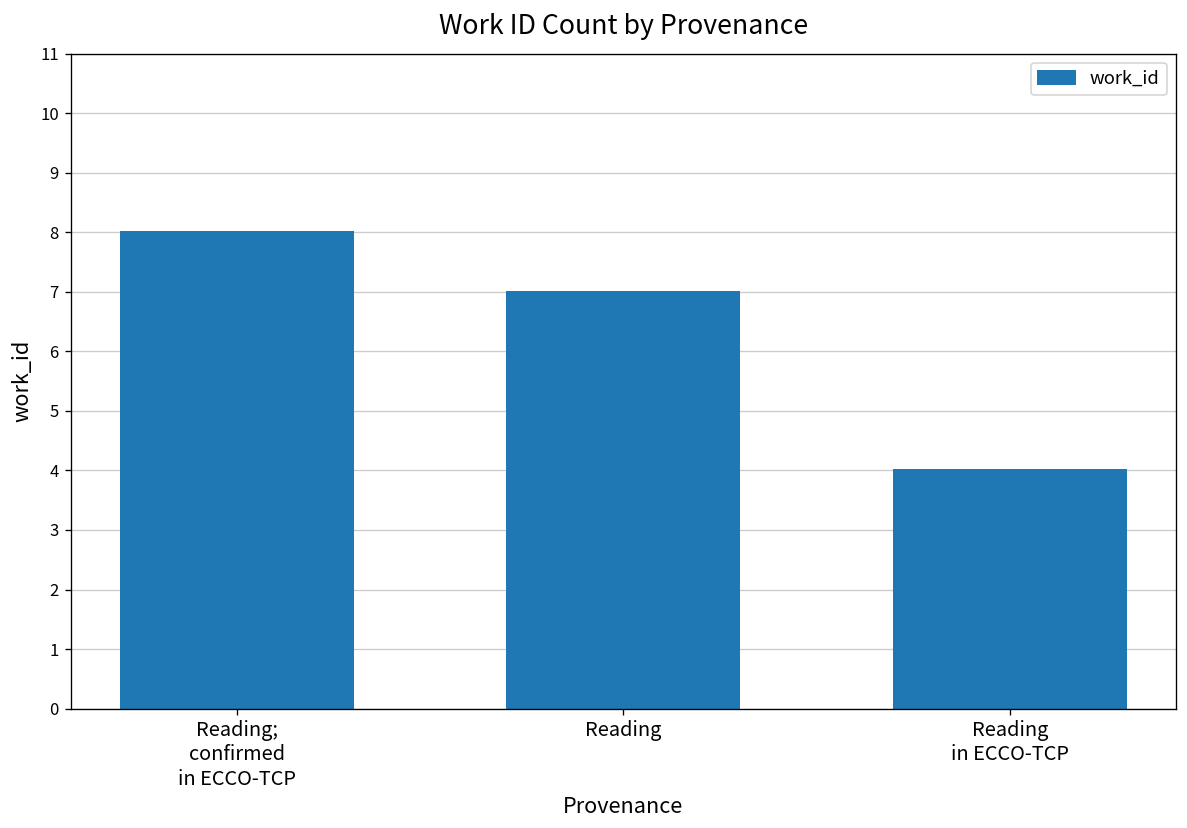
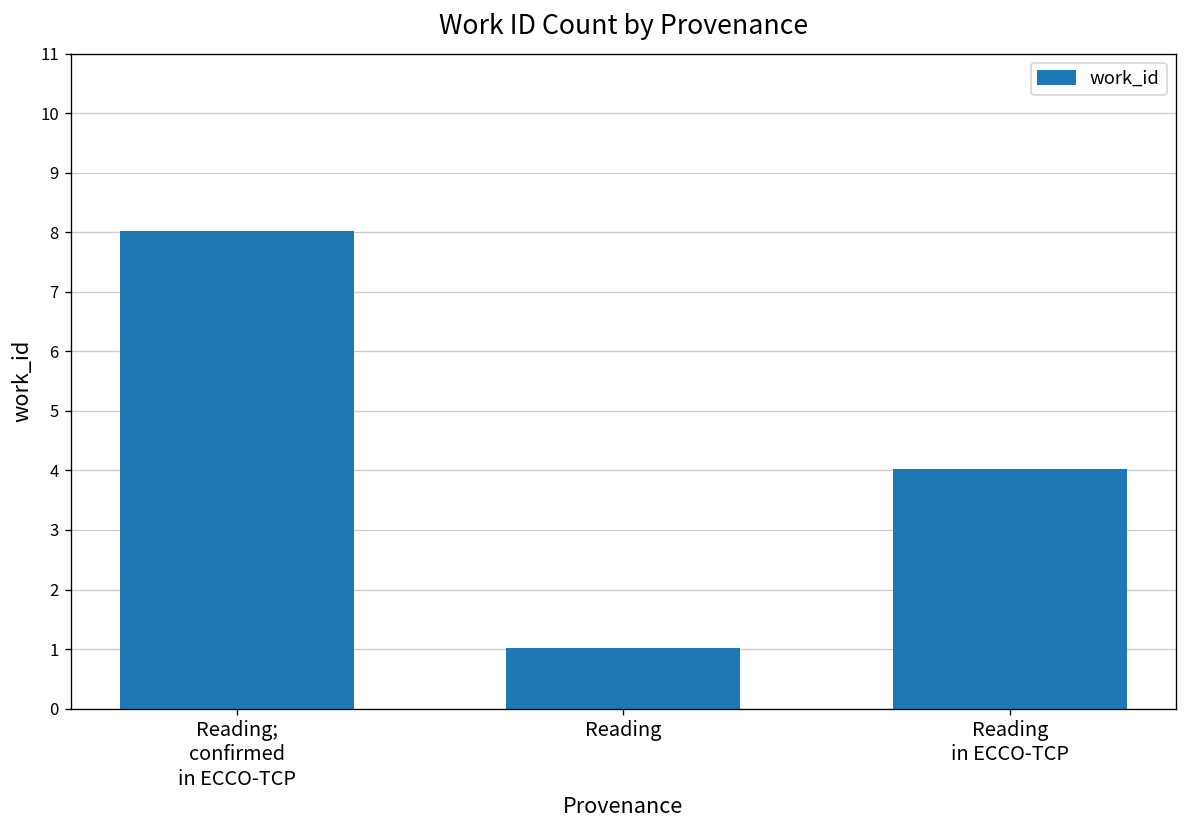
Reading: 7 -> 1
